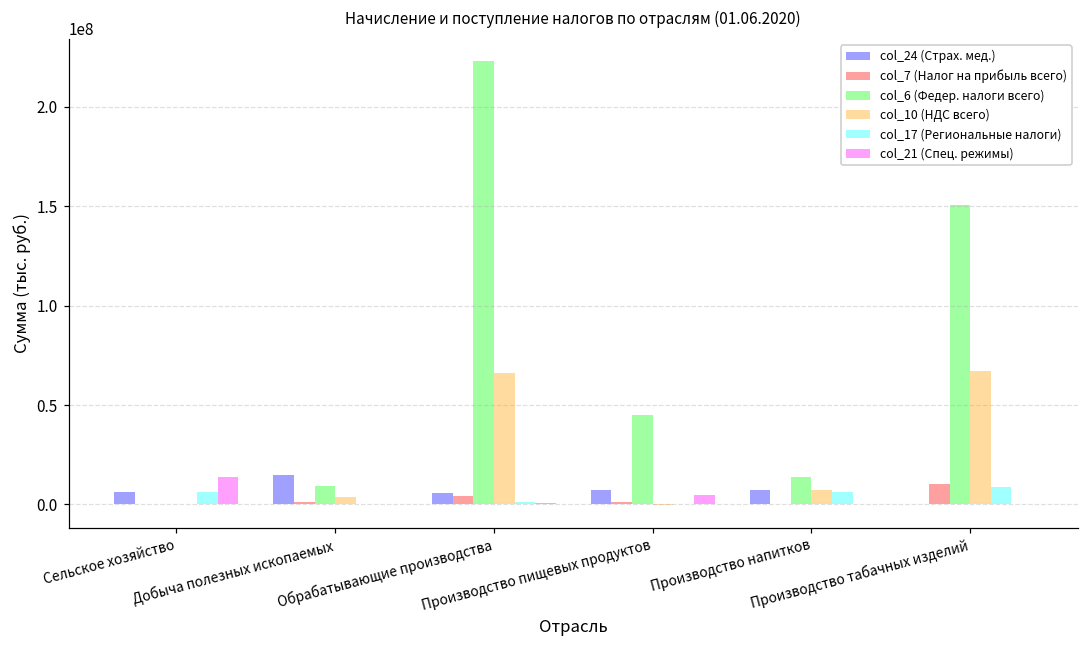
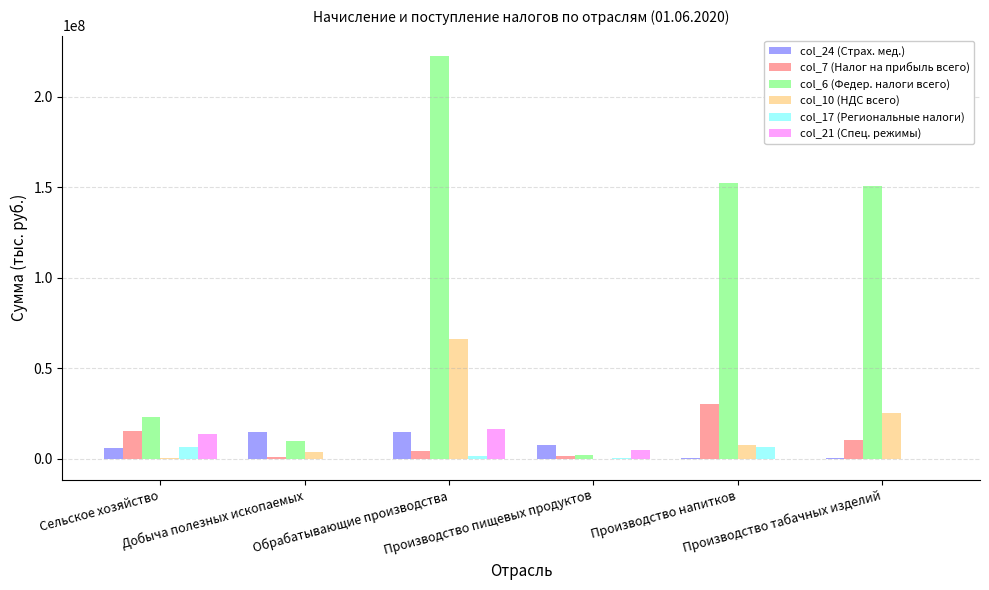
col_7 (Налог на прибыль всего), Сельское хозяйство: 0 -> 15000000
col_6 (Федер. налоги всего), Сельское хозяйство: 0 -> 23000000
col_24 (Страх. мед.), Обрабатывающие производства: 6000000 -> 14000000
col_21 (Спец. режимы), Обрабатывающие производства: 1000000 -> 16000000
col_6 (Федер. налоги всего), Производство пищевых продуктов: 45000000 -> 2000000
col_24 (Страх. мед.), Производство напитков: 7000000 -> 0
col_7 (Налог на прибыль всего), Производство напитков: 0 -> 30000000
col_6 (Федер. налоги всего), Производство напитков: 14000000 -> 152000000
col_10 (НДС всего), Производство табачных изделий: 67000000 -> 25000000
col_17 (Региональные налоги), Производство табачных изделий: 9000000 -> 0
